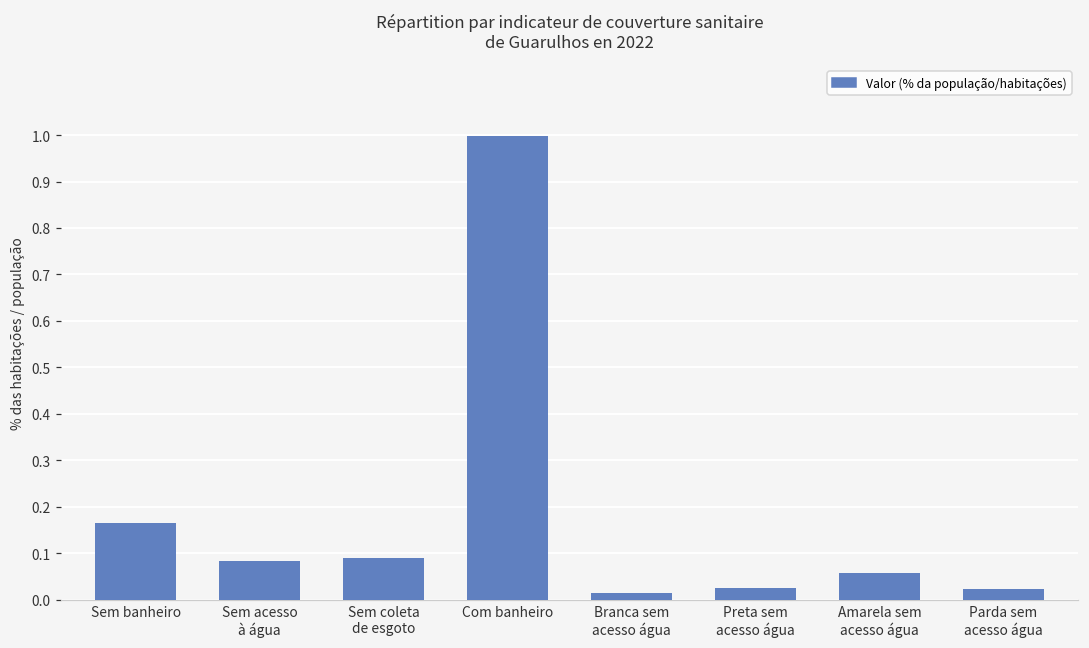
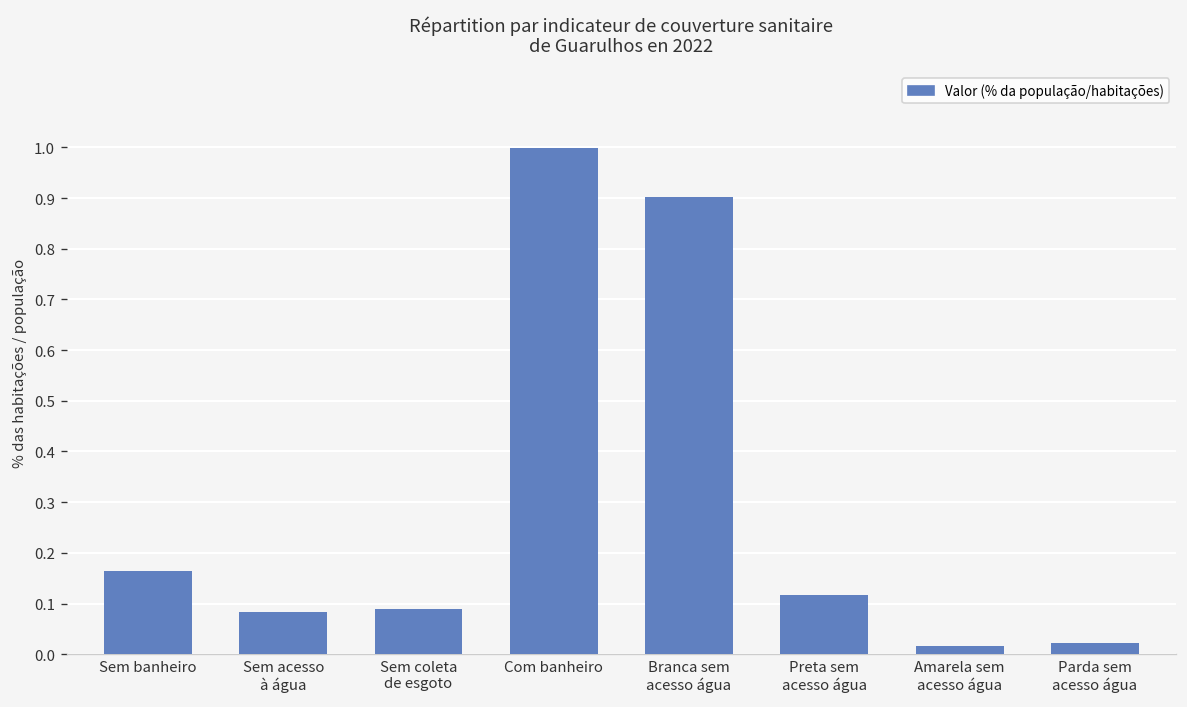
Branca sem acesso água: 0.01 -> 0.90
Preta sem acesso água: 0.02 -> 0.12
Amarela sem acesso água: 0.06 -> 0.02
